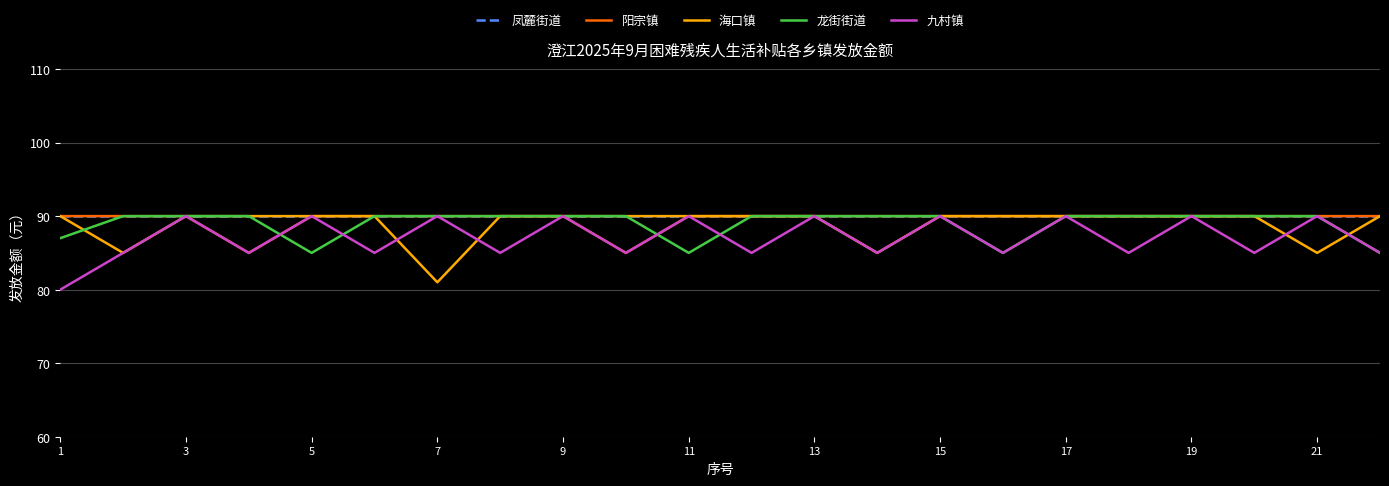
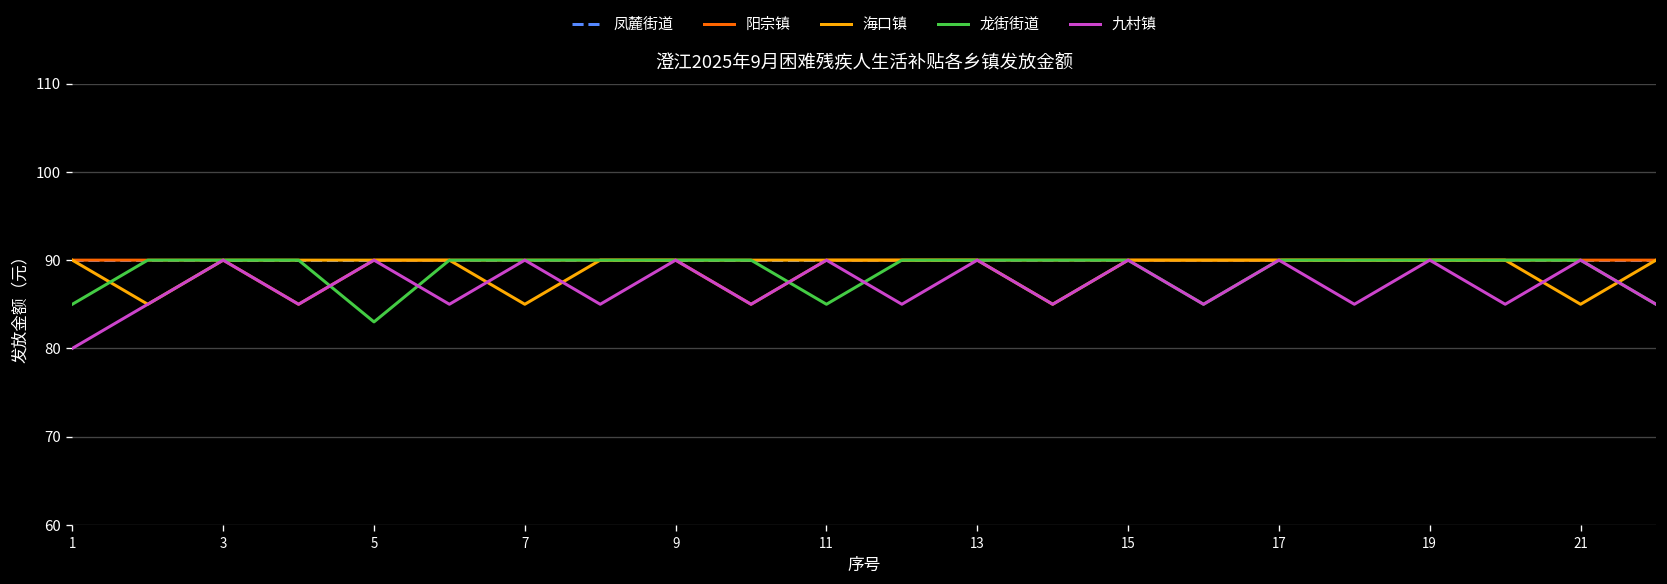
龙街街道, 1: 87 -> 85
龙街街道, 5: 85 -> 83
海口镇, 7: 81 -> 85
